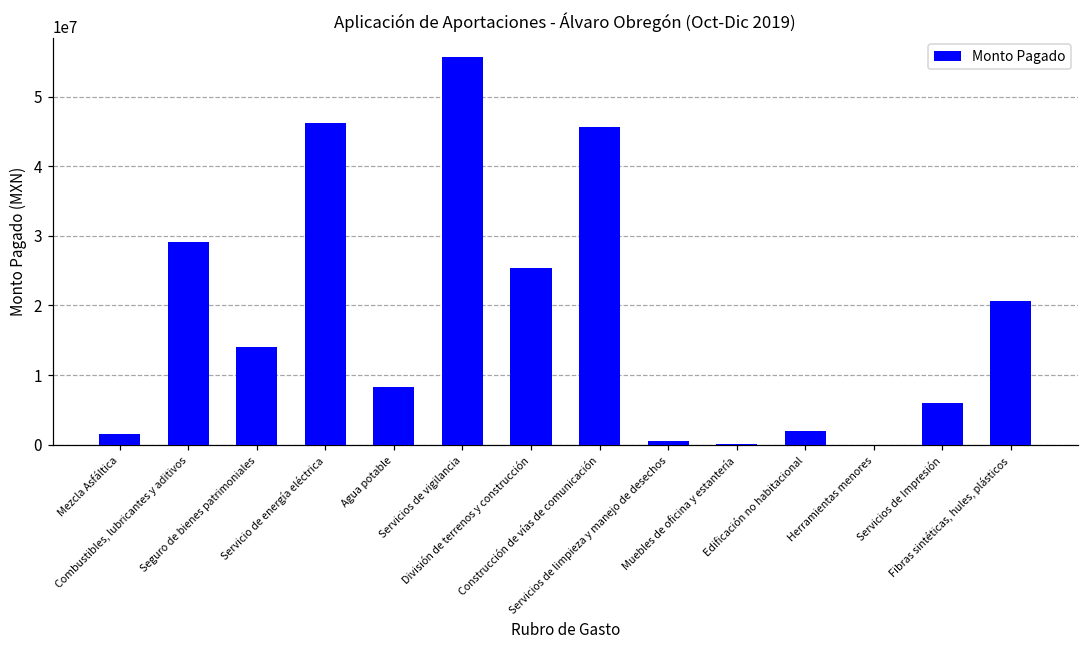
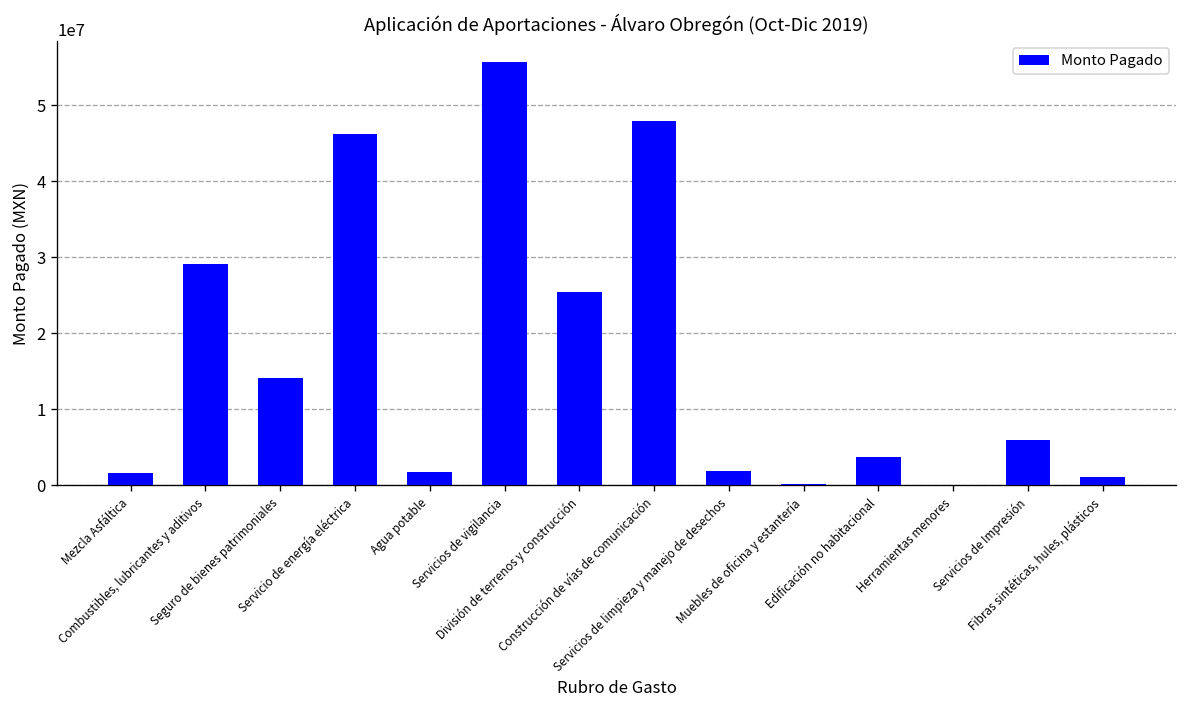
Agua potable: 8000000 -> 2000000
Construcción de vías de comunicación: 46000000 -> 48000000
Servicios de limpieza y manejo de desechos: 1000000 -> 2000000
Edificación no habitacional: 2000000 -> 4000000
Fibras sintéticas, hules, plásticos: 21000000 -> 1000000
